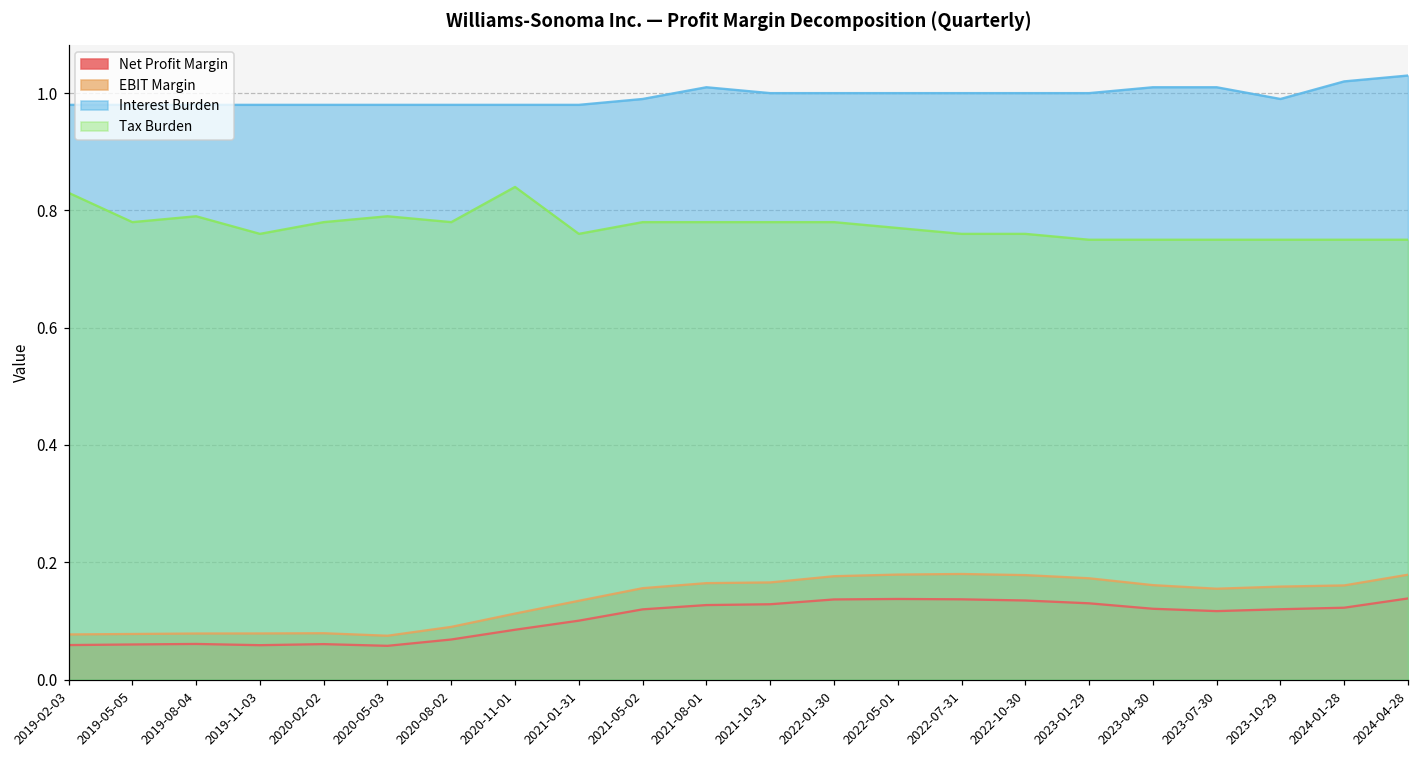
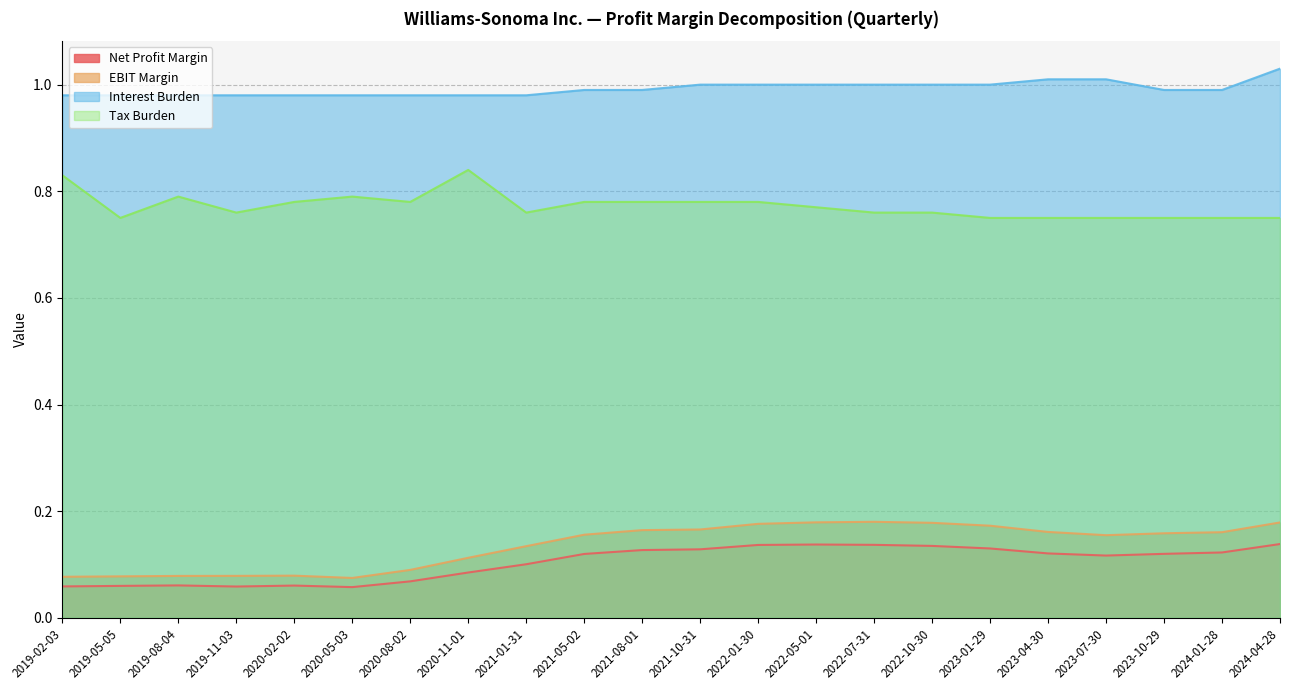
Tax Burden, 2019-05-05: 0.78 -> 0.75
Interest Burden, 2021-08-01: 1.01 -> 0.99
Interest Burden, 2024-01-28: 1.02 -> 0.99
